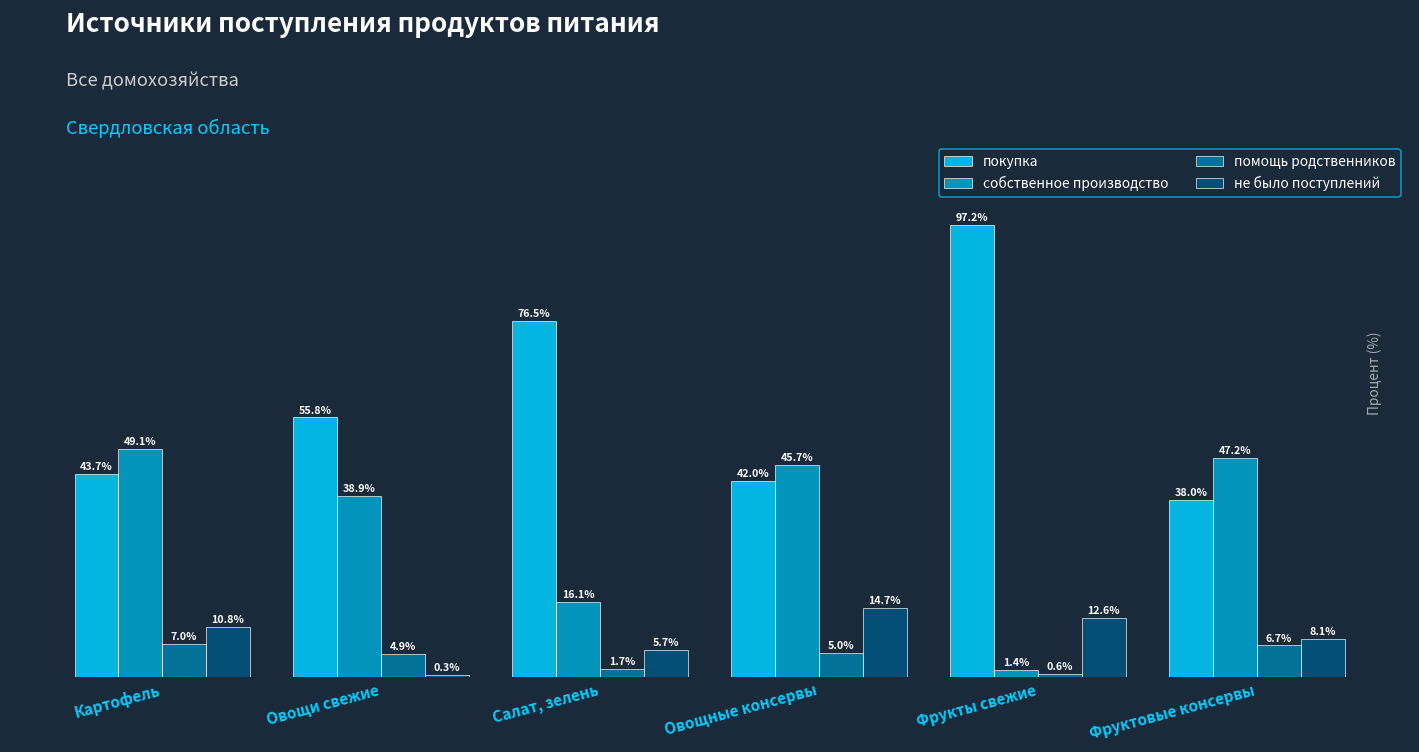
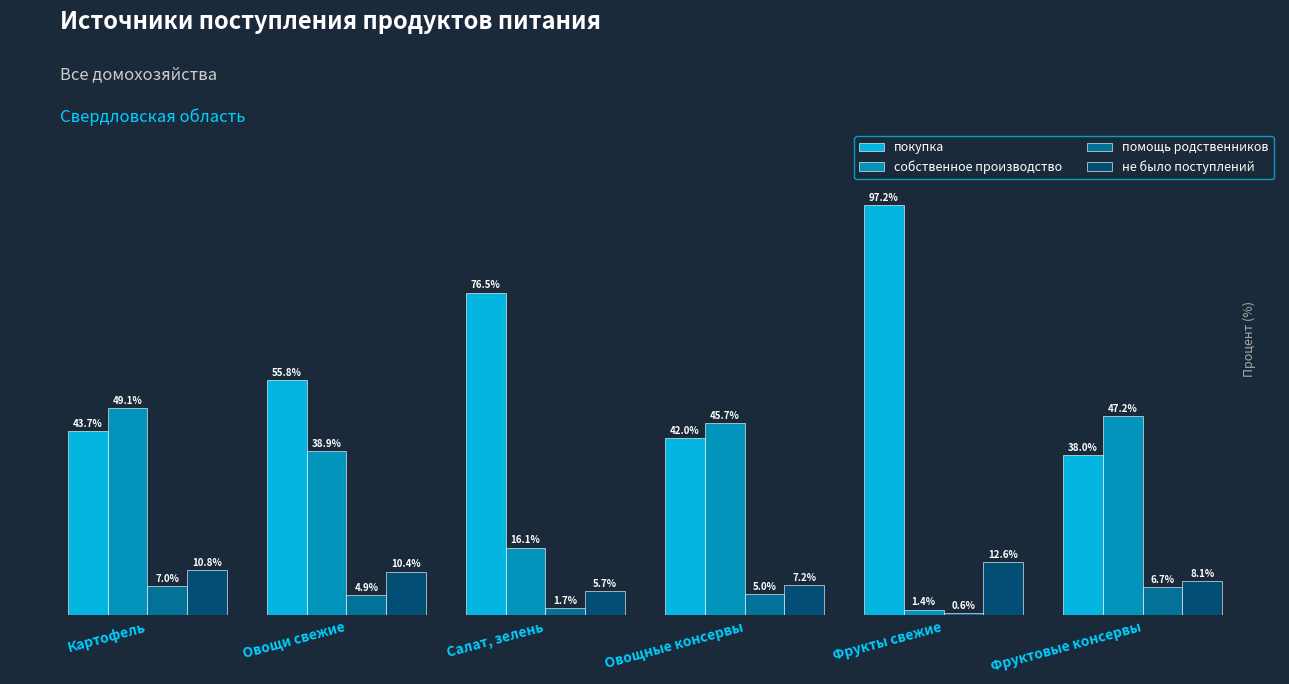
не было поступлений, Овощи свежие: 0.3% -> 10.4%
не было поступлений, Овощные консервы: 14.7% -> 7.2%
